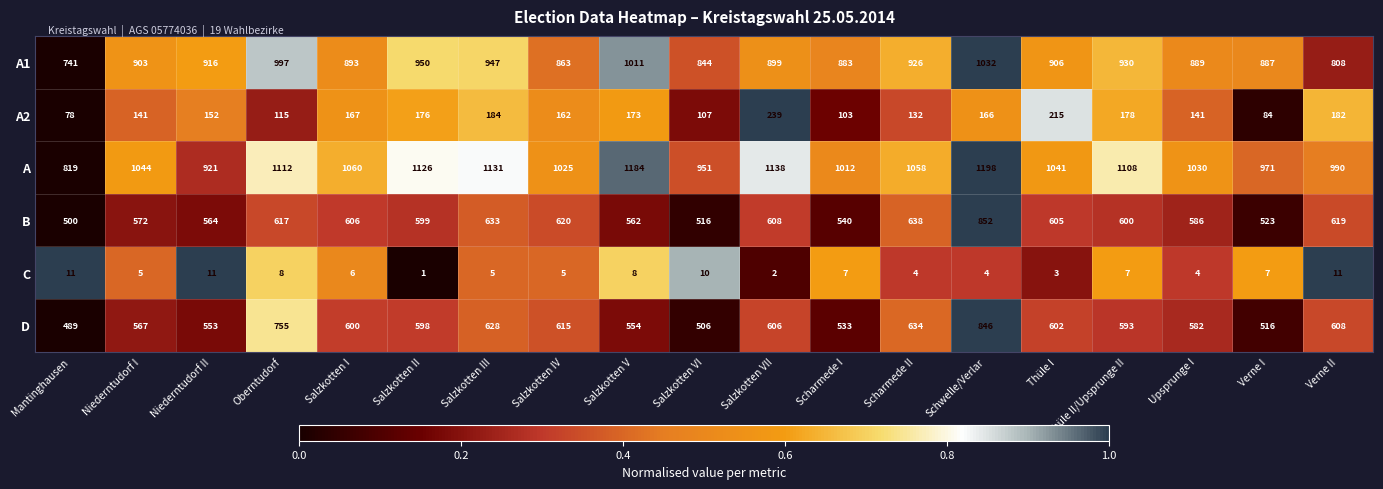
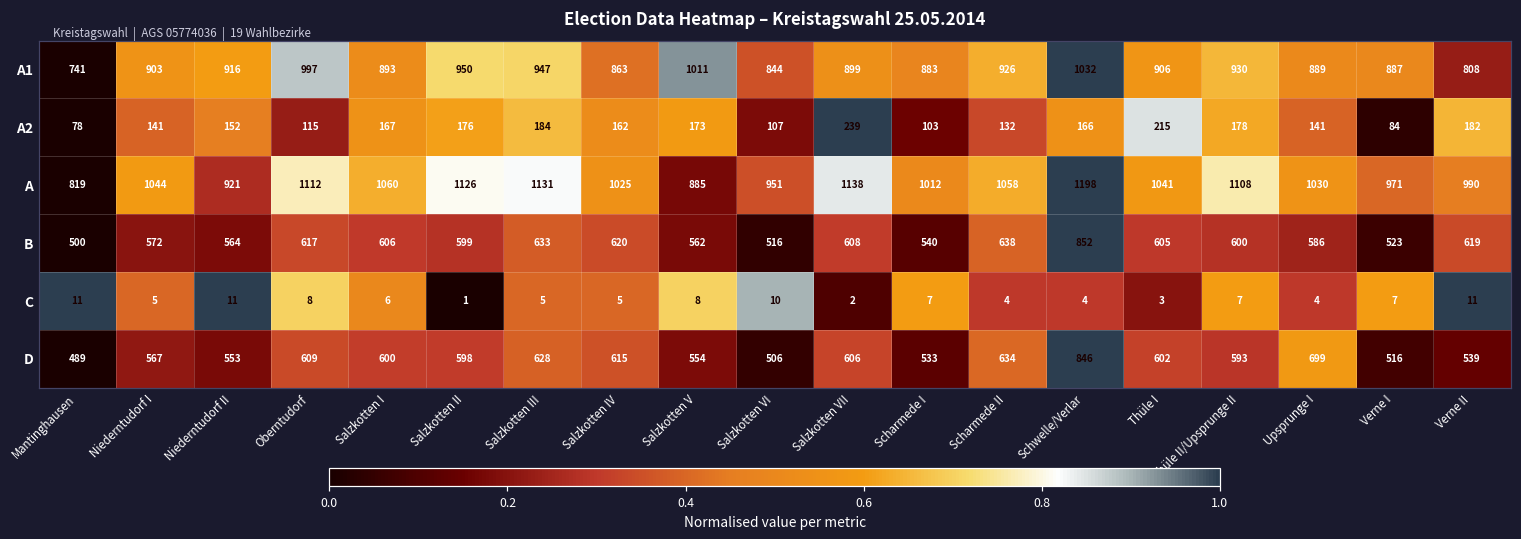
A, Salzkotten V: 1184 -> 885
D, Oberntudorf: 755 -> 609
D, Upsprunge I: 582 -> 699
D, Verne II: 608 -> 539
